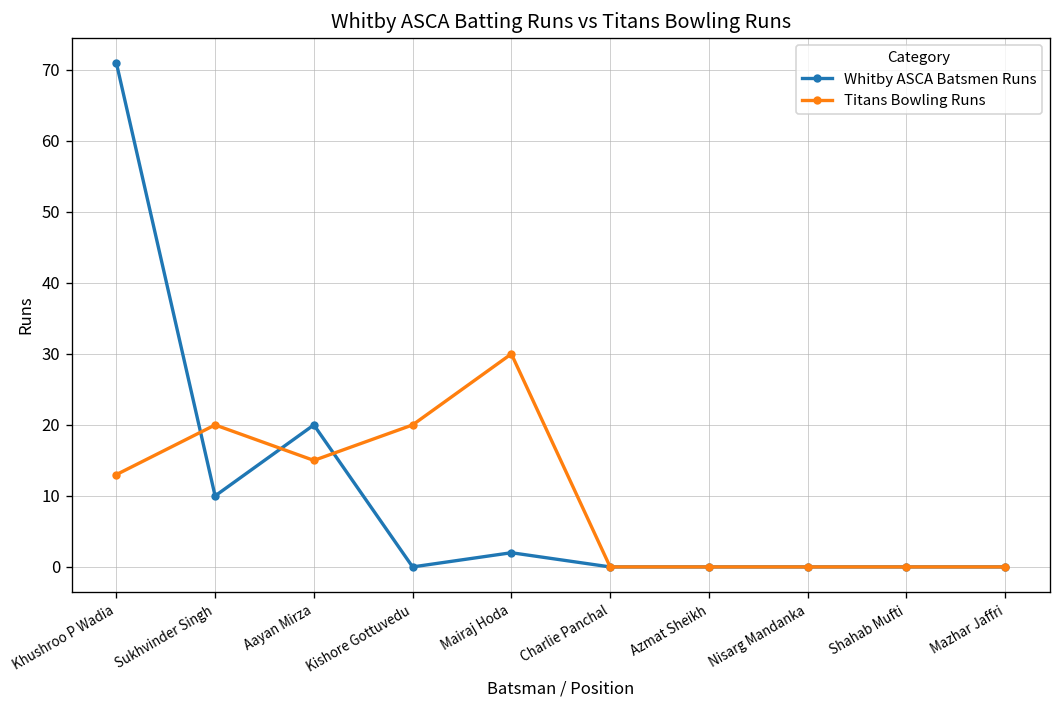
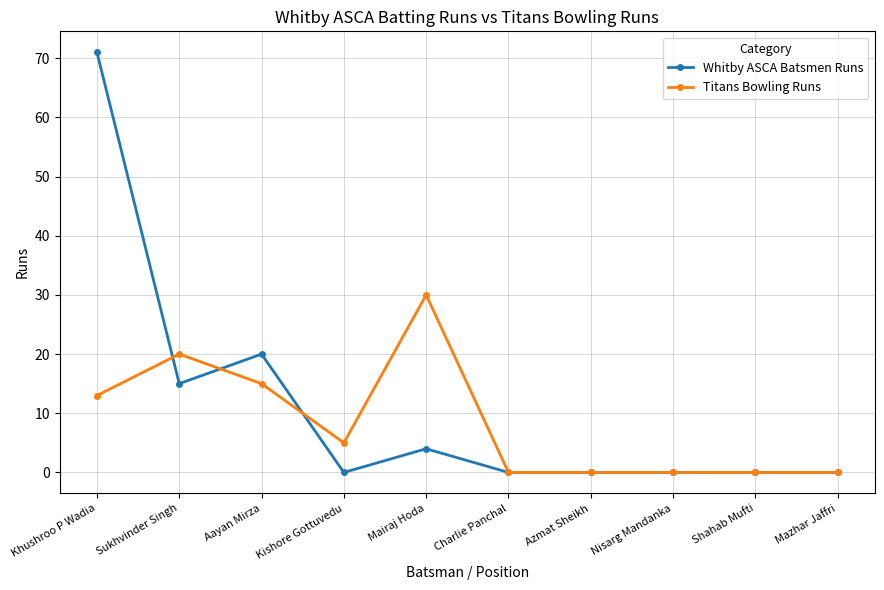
Whitby ASCA Batsmen Runs, Sukhvinder Singh: 10 -> 15
Titans Bowling Runs, Kishore Gottuvedu: 20 -> 5
Whitby ASCA Batsmen Runs, Mairaj Hoda: 2 -> 4
